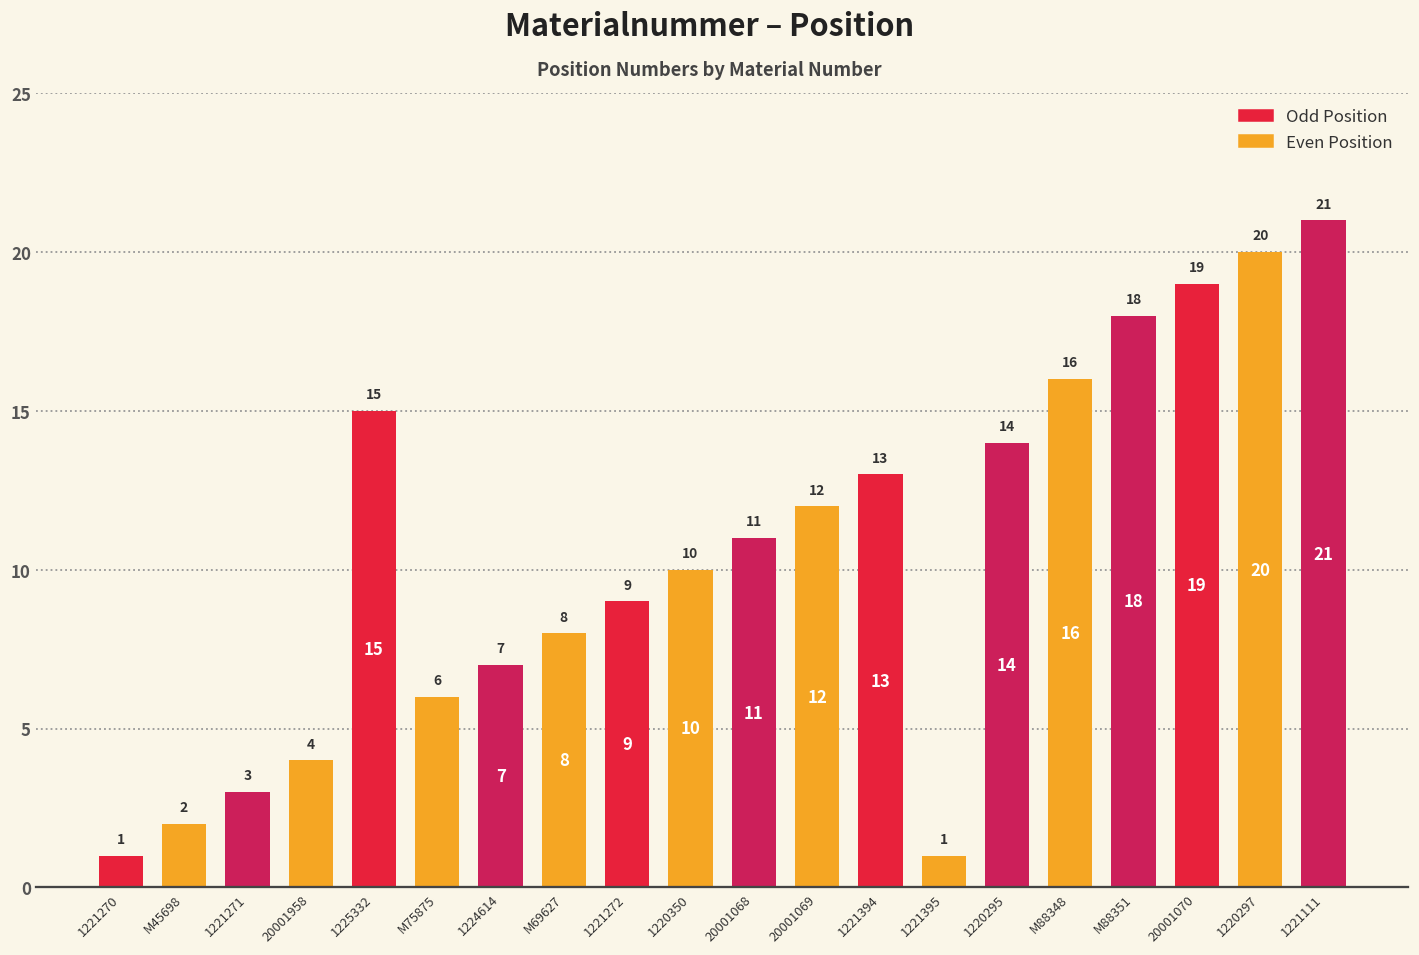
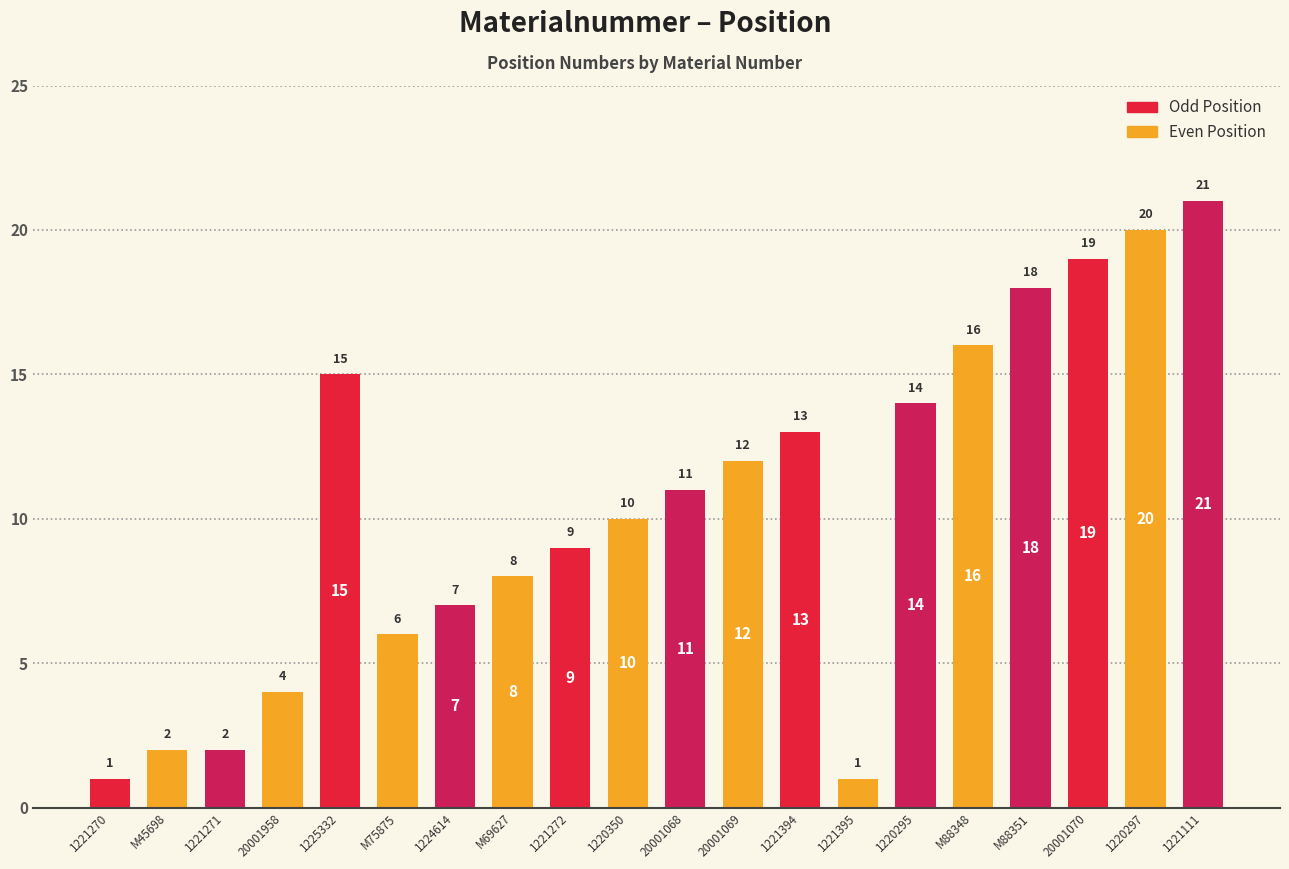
1221271: 3 -> 2
